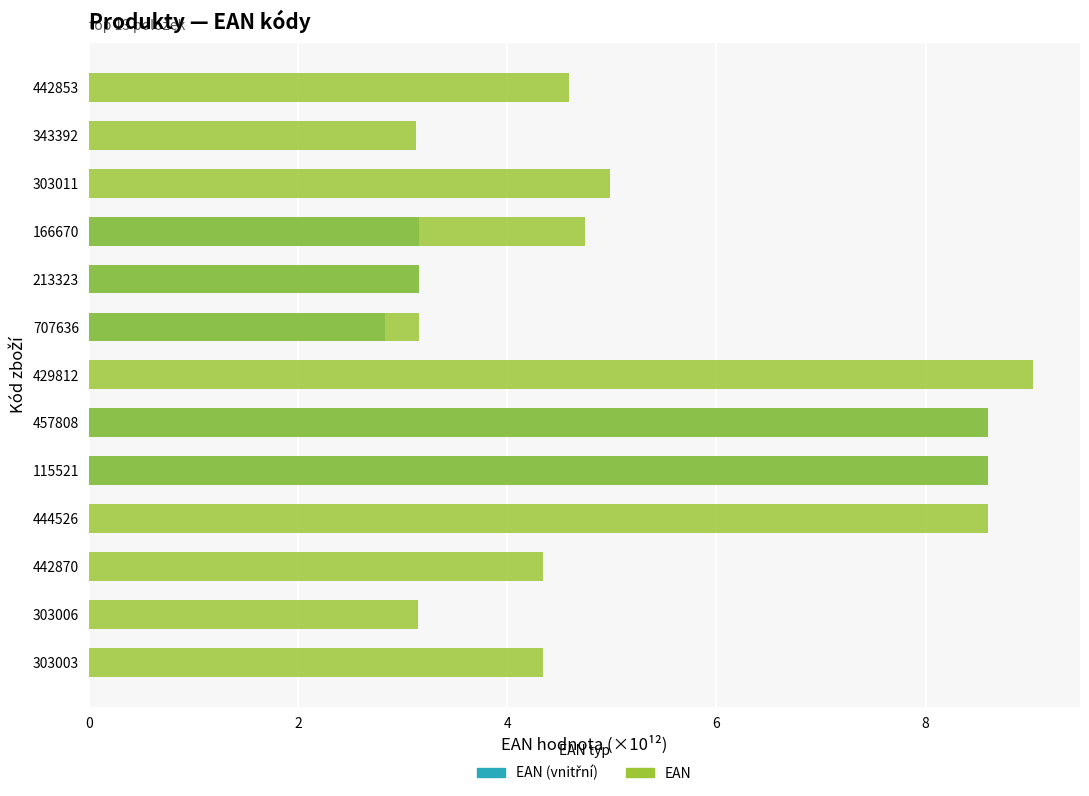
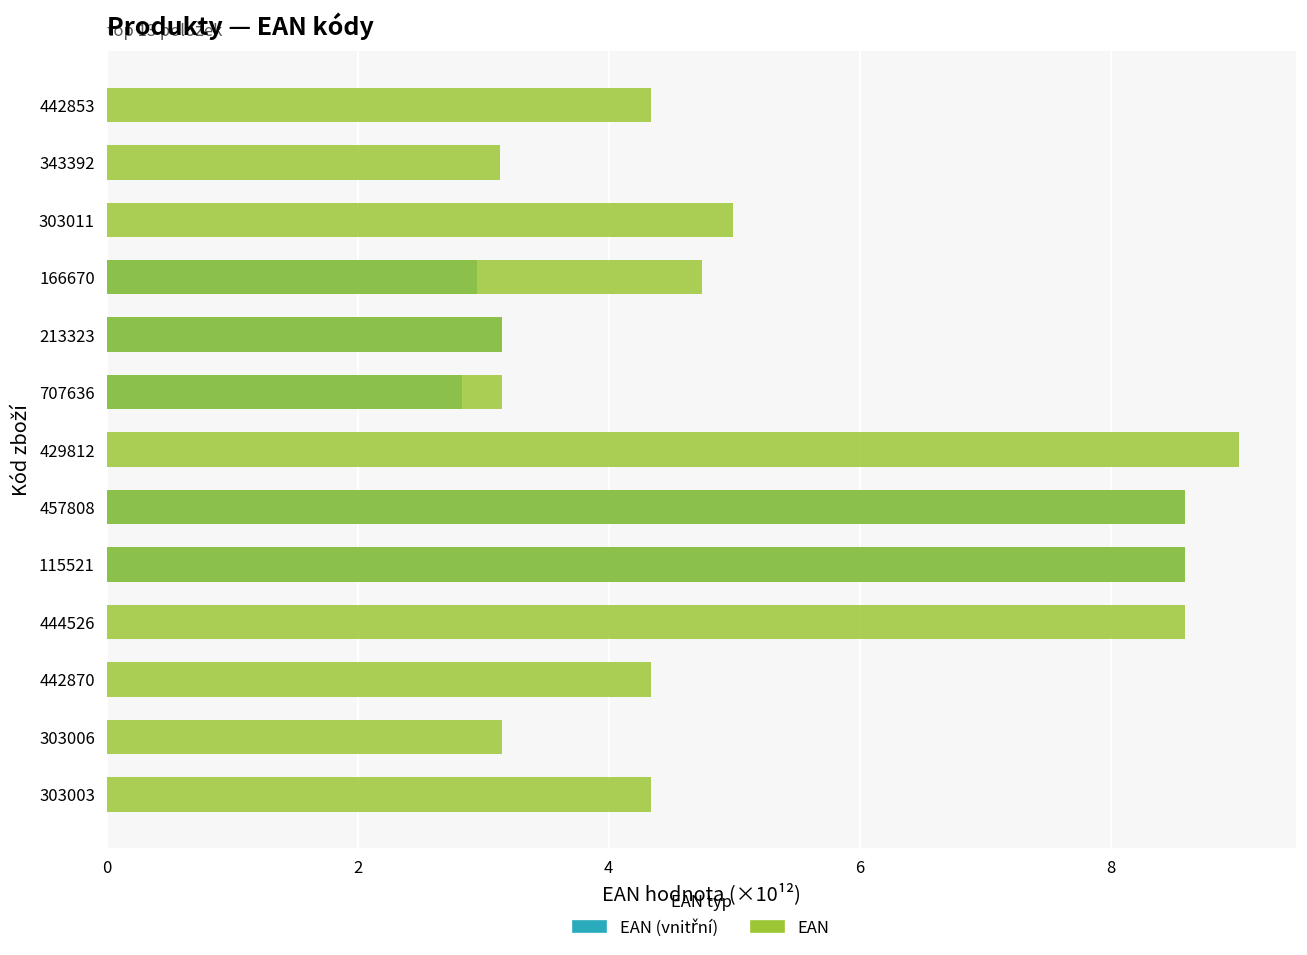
EAN, 442853: 4.59 -> 4.34
EAN (vnitřní), 166670: 3.15 -> 2.95
